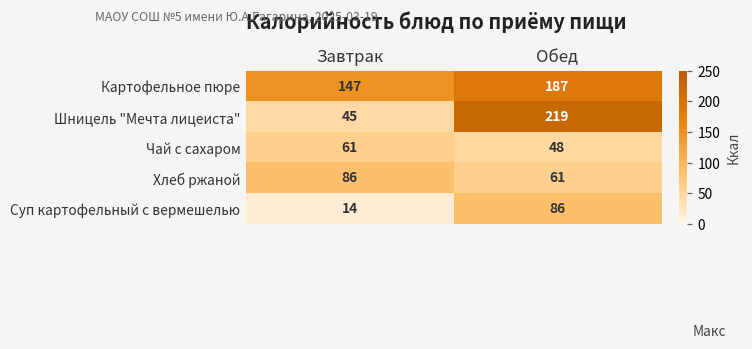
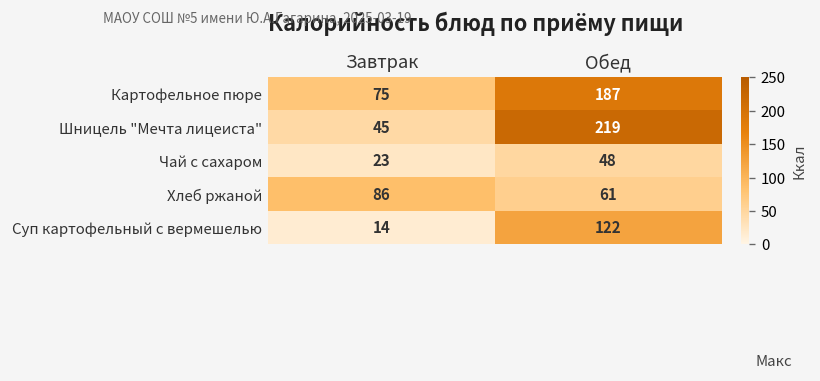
Картофельное пюре, Завтрак: 147 -> 75
Чай с сахаром, Завтрак: 61 -> 23
Суп картофельный с вермешелью, Обед: 86 -> 122
